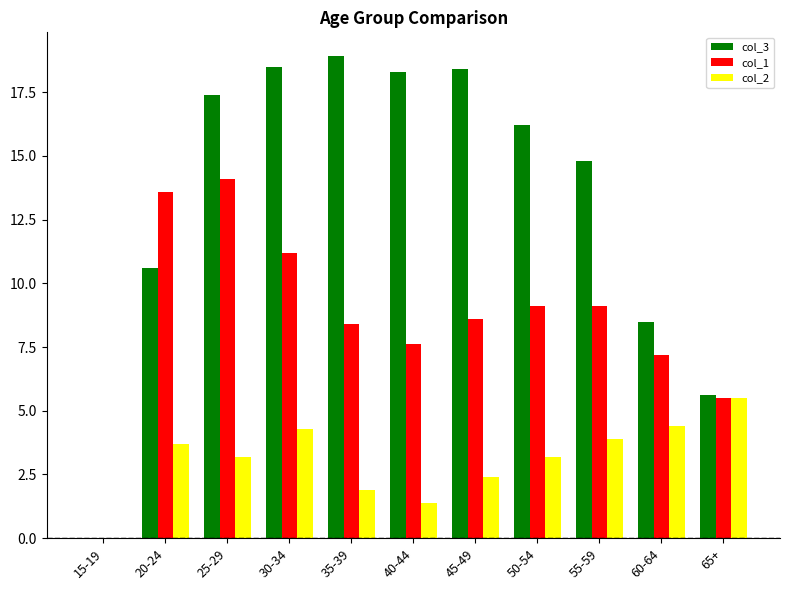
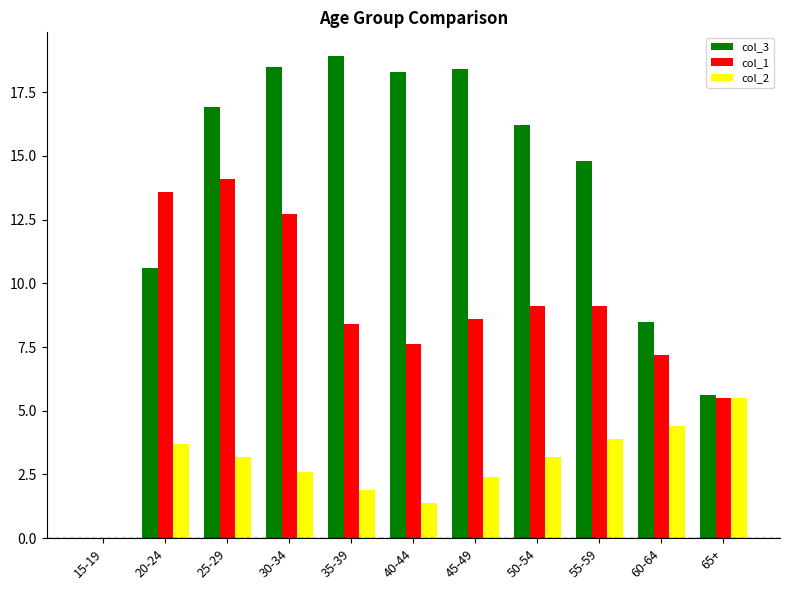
col_3, 25-29: 17.4 -> 16.9
col_1, 30-34: 11.2 -> 12.7
col_2, 30-34: 4.3 -> 2.6
